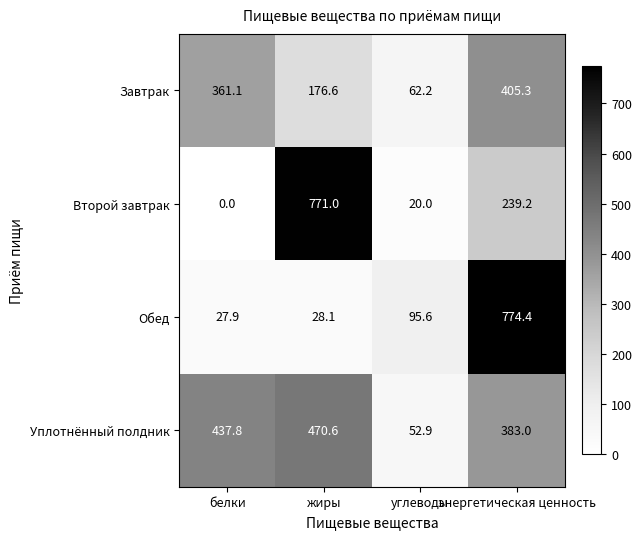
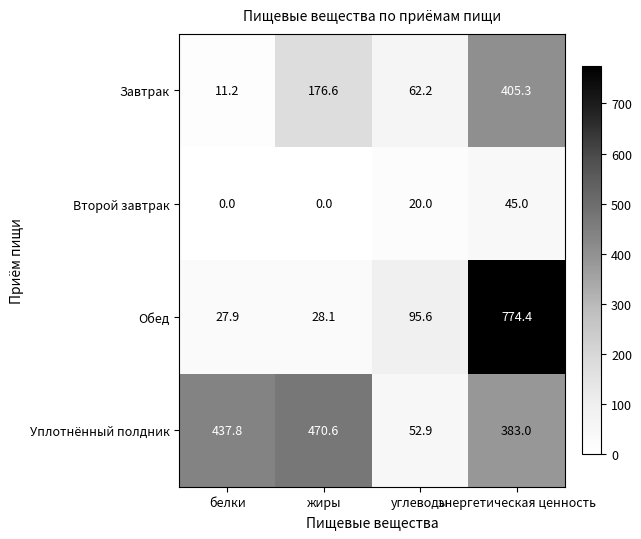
Завтрак, белки: 361.1 -> 11.2
Второй завтрак, жиры: 771.0 -> 0.0
Второй завтрак, энергетическая ценность: 239.2 -> 45.0
